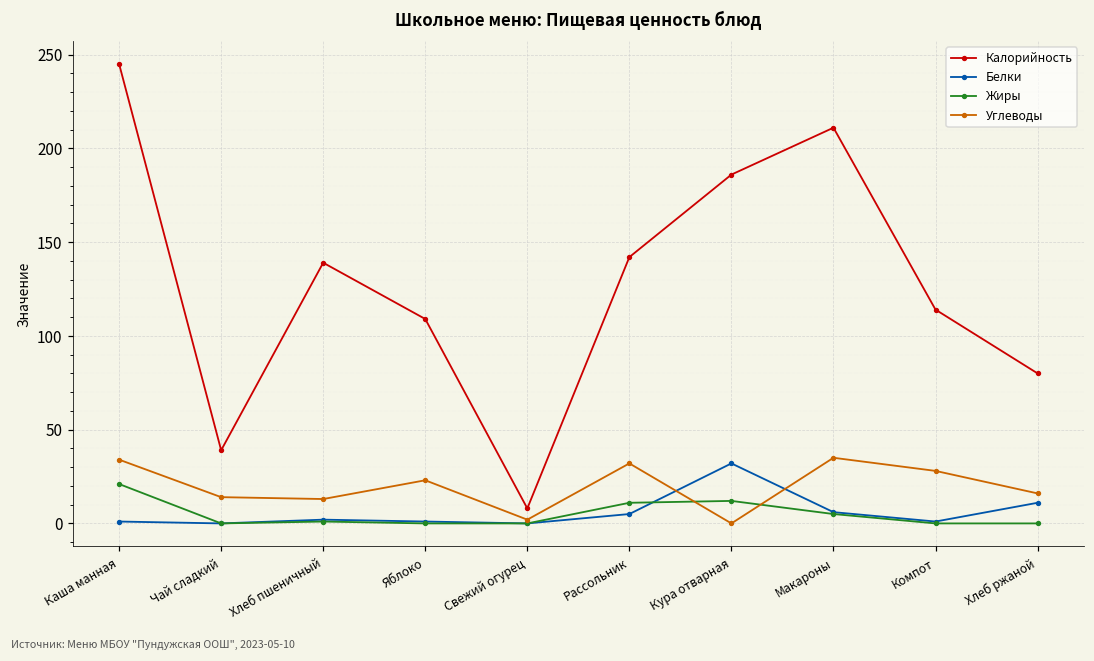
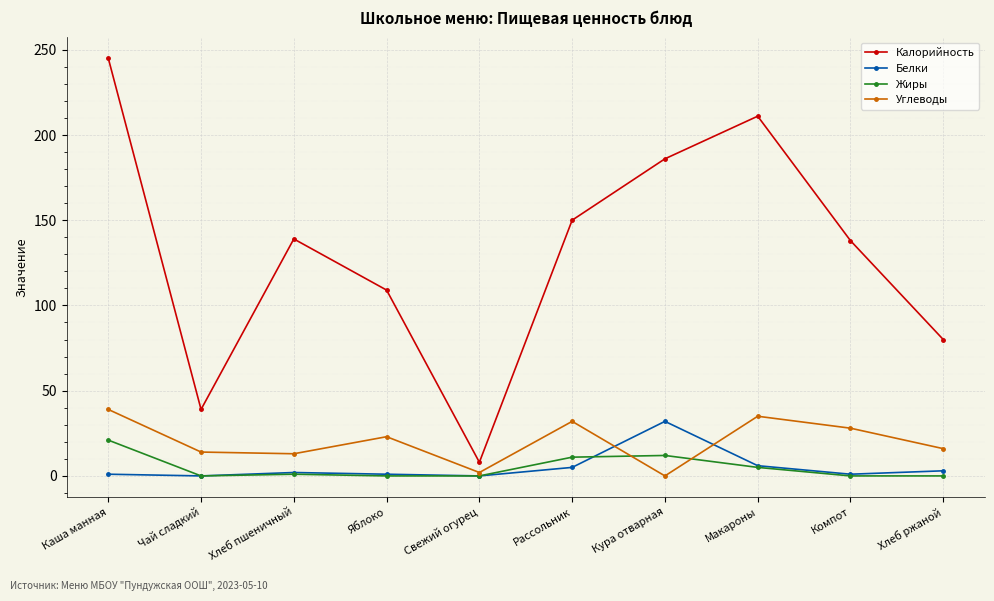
Углеводы, Каша манная: 34 -> 39
Калорийность, Рассольник: 142 -> 150
Калорийность, Компот: 114 -> 138
Белки, Хлеб ржаной: 11 -> 3
